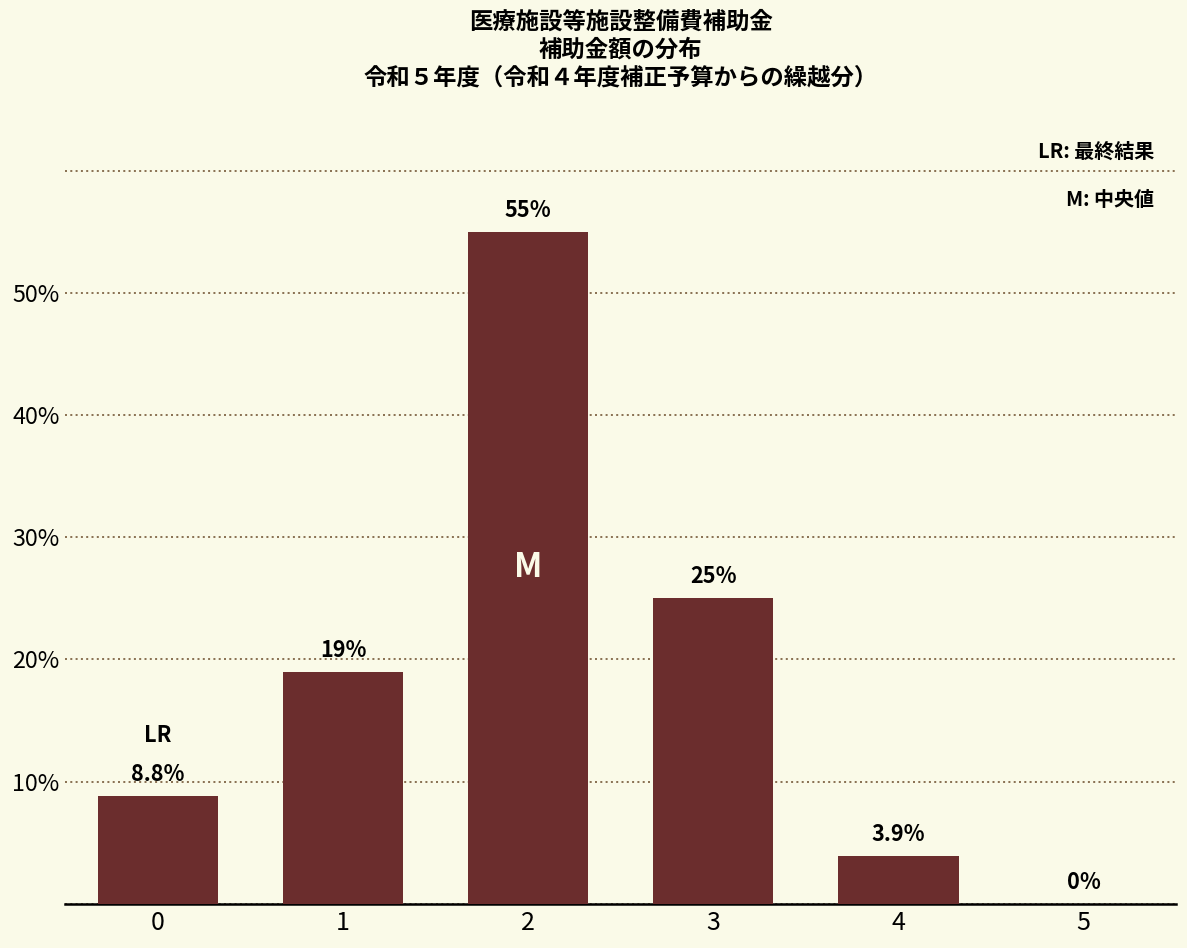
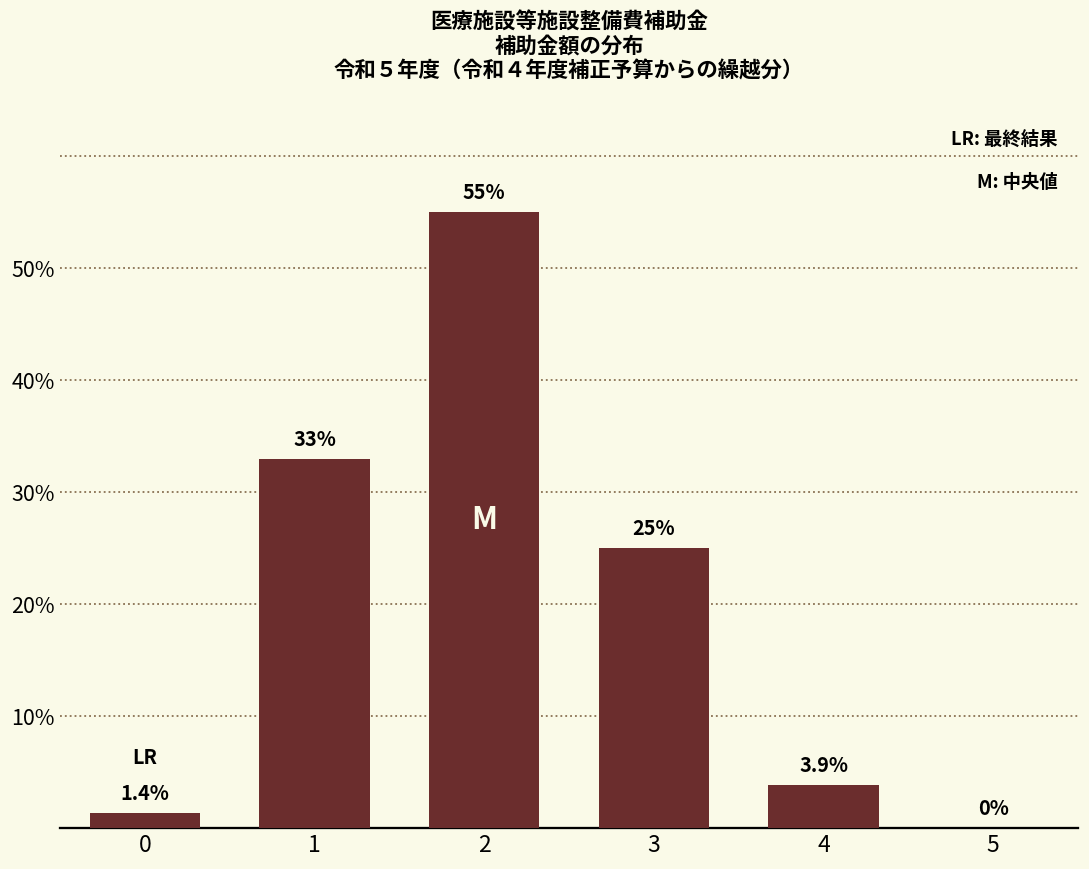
0: 8.8% -> 1.4%
1: 19% -> 33%
